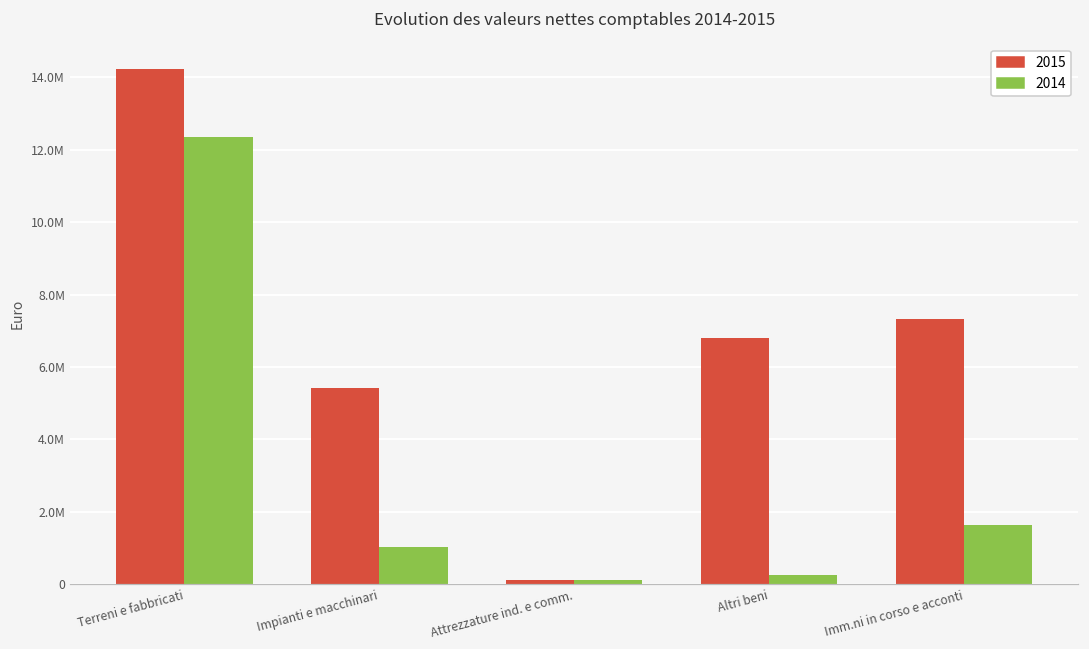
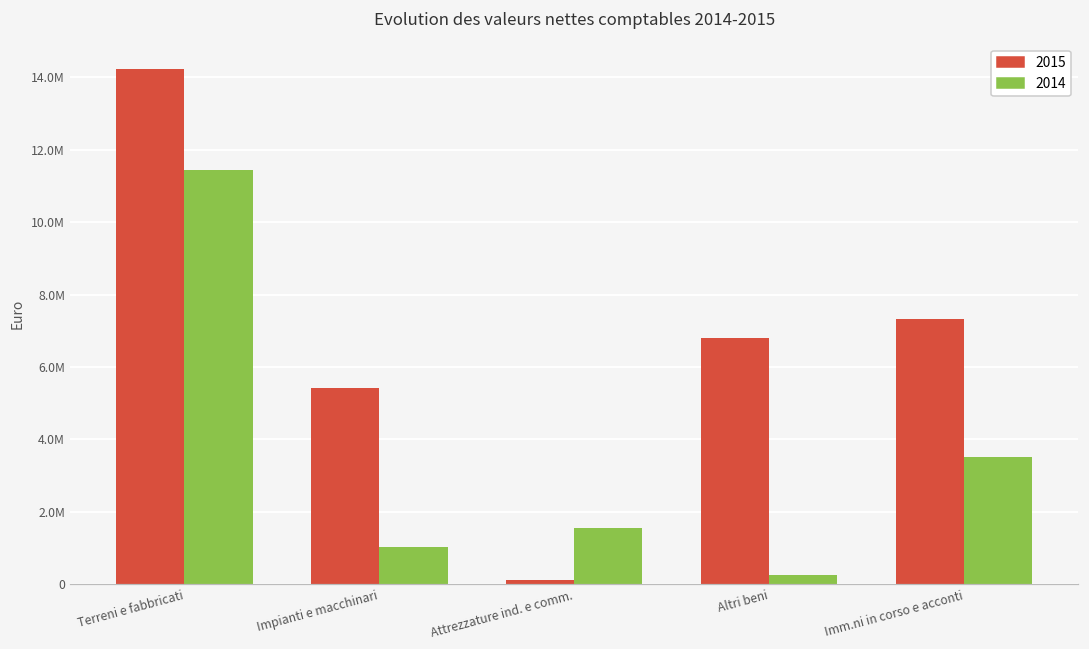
2014, Terreni e fabbricati: 12300000 -> 11400000
2014, Attrezzature ind. e comm.: 100000 -> 1500000
2014, Imm.ni in corso e acconti: 1600000 -> 3500000
